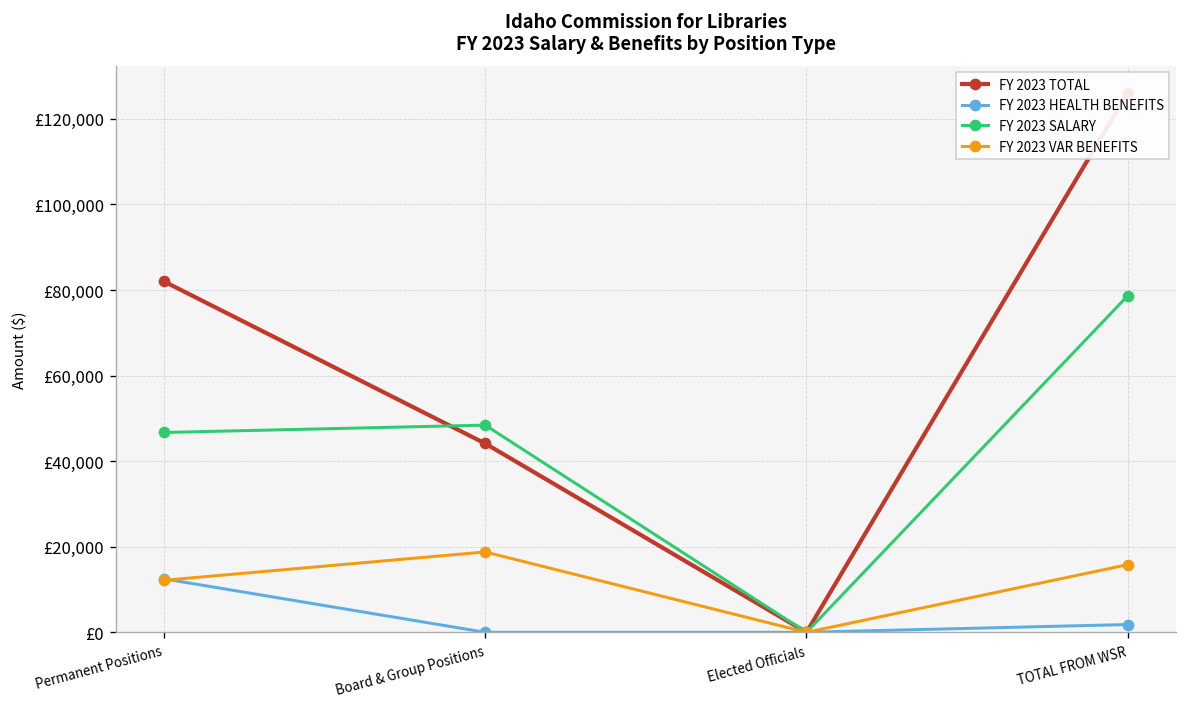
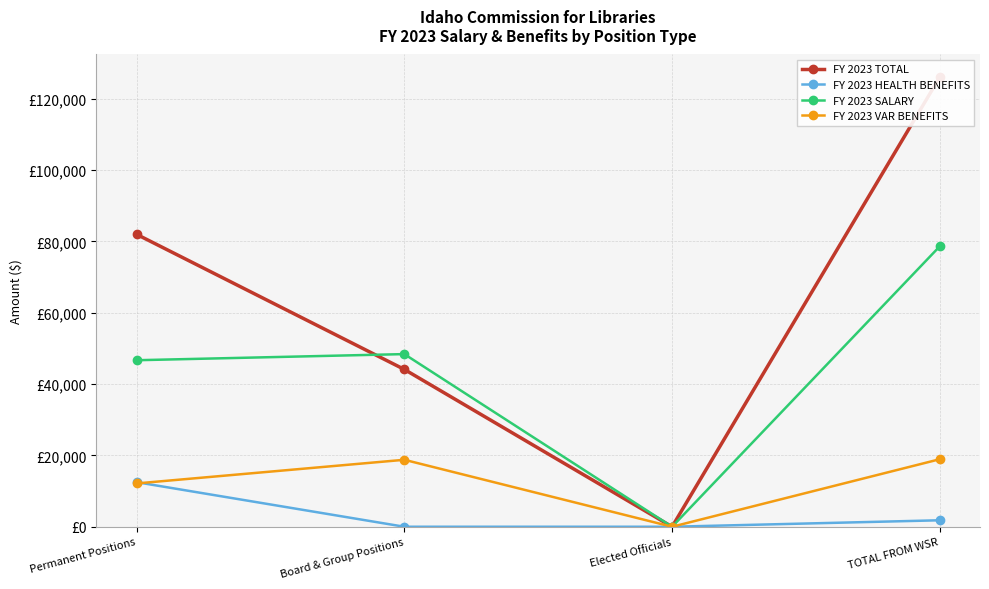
FY 2023 VAR BENEFITS, TOTAL FROM WSR: £16,000 -> £19,000
